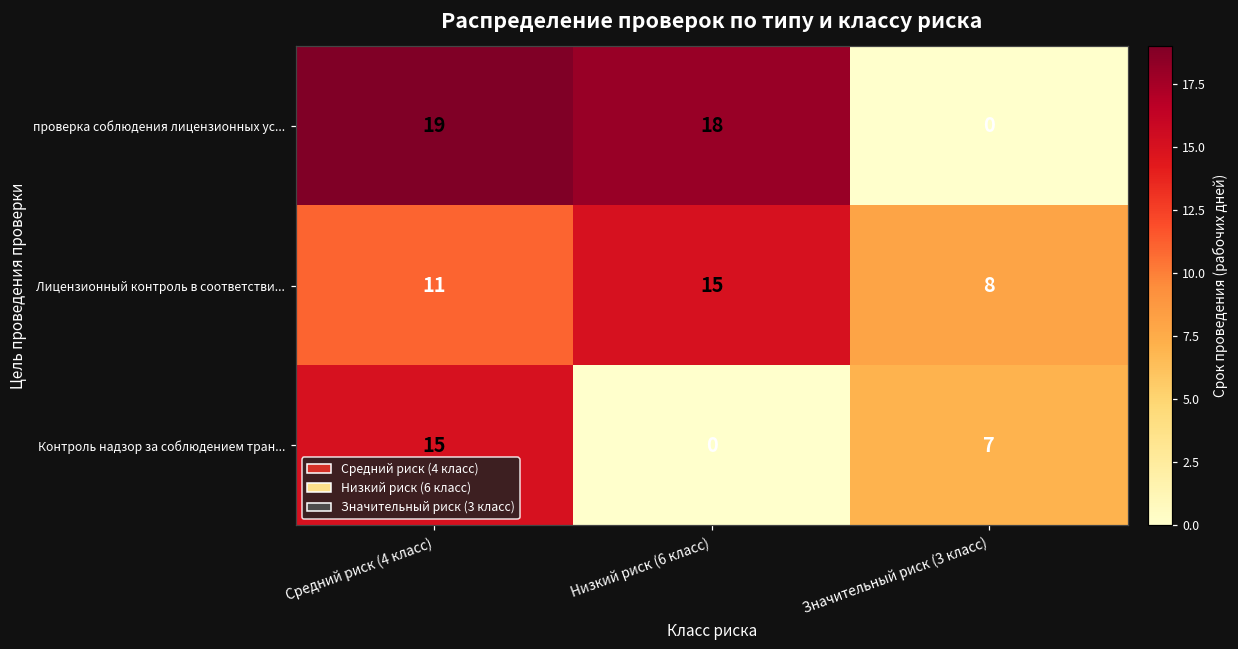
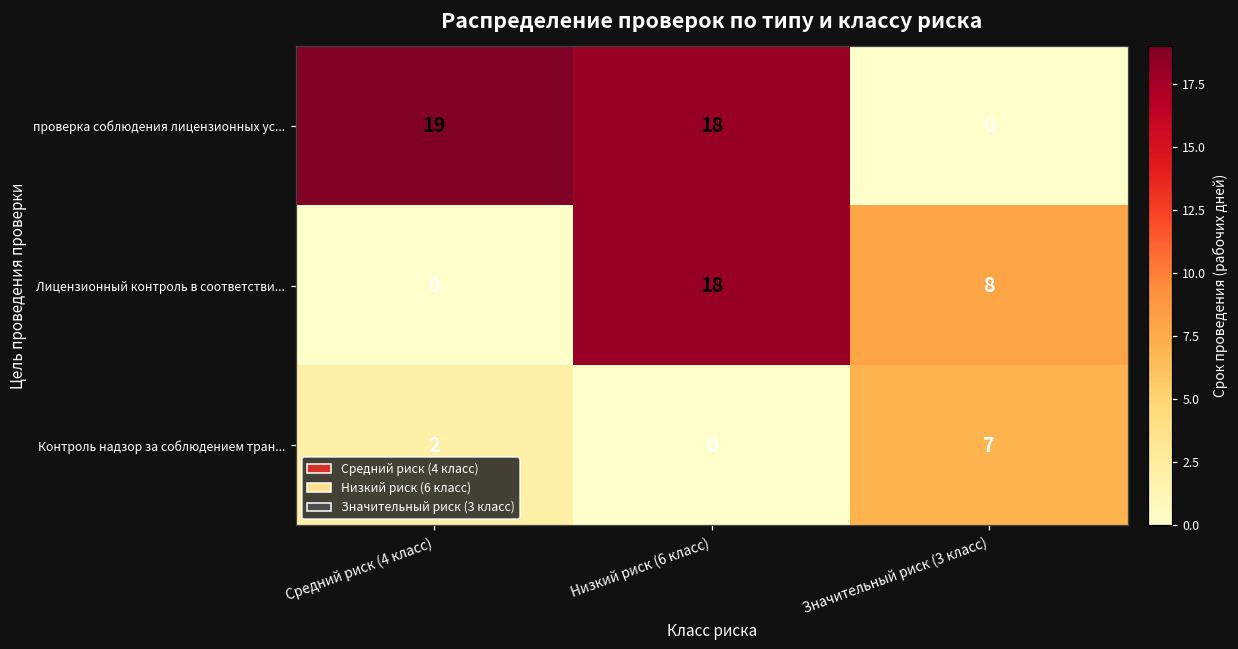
Лицензионный контроль в соответстви..., Средний риск (4 класс): 11 -> 0
Лицензионный контроль в соответстви..., Низкий риск (6 класс): 15 -> 18
Контроль надзор за соблюдением тран..., Средний риск (4 класс): 15 -> 2
